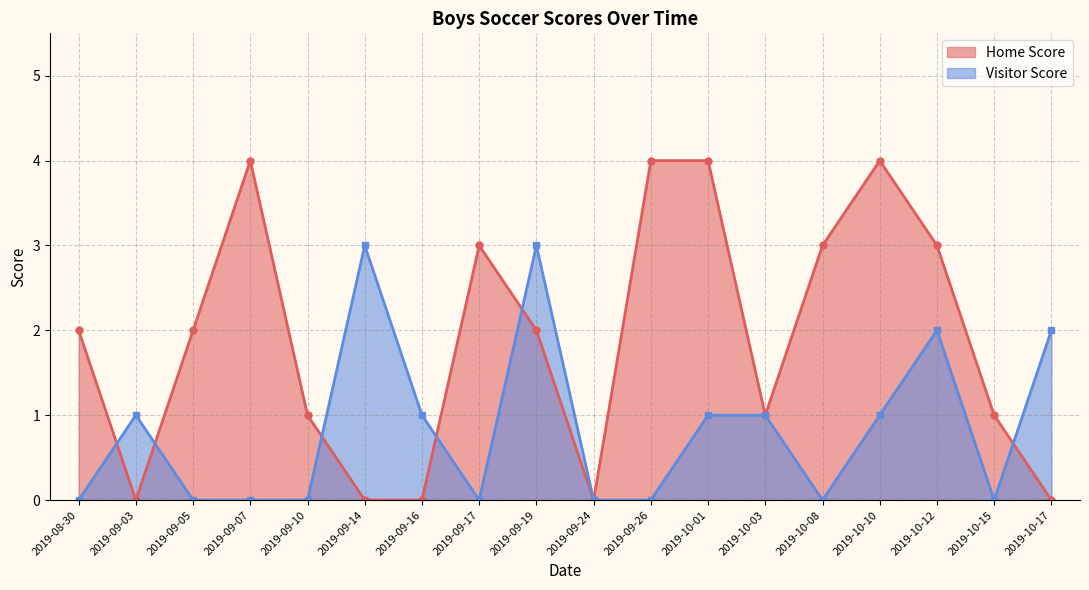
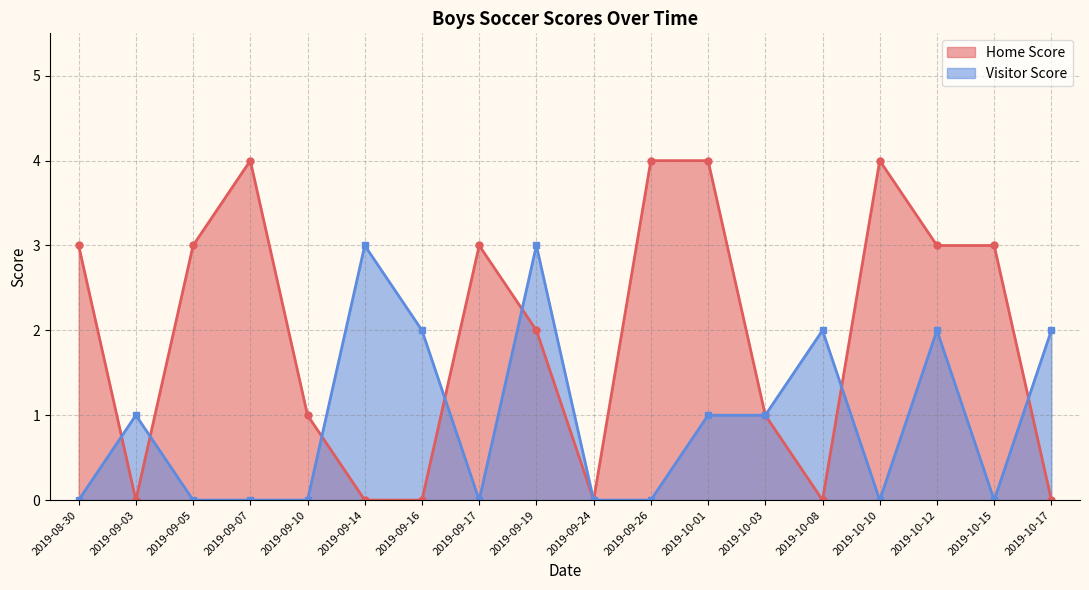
Home Score, 2019-08-30: 2 -> 3
Home Score, 2019-09-05: 2 -> 3
Visitor Score, 2019-09-16: 1 -> 2
Home Score, 2019-10-08: 3 -> 0
Visitor Score, 2019-10-08: 0 -> 2
Visitor Score, 2019-10-10: 1 -> 0
Home Score, 2019-10-15: 1 -> 3
